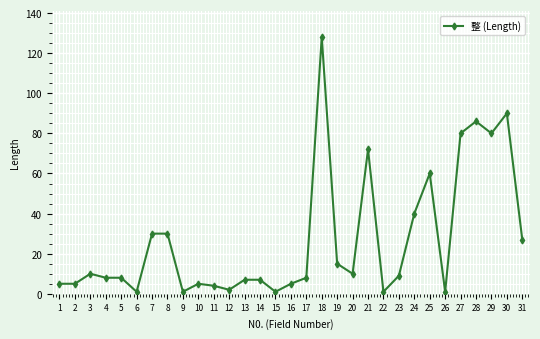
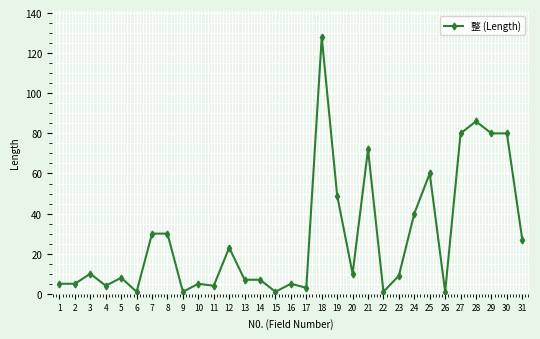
4: 8 -> 4
12: 2 -> 23
17: 8 -> 3
19: 15 -> 49
30: 90 -> 80
